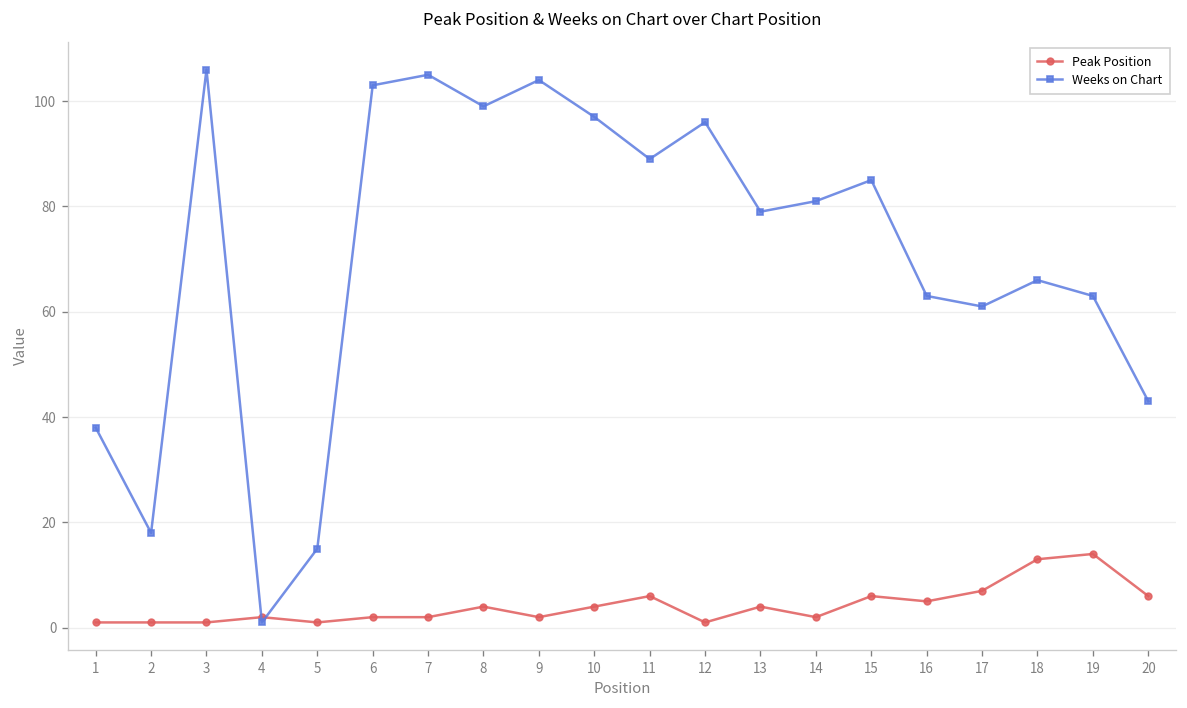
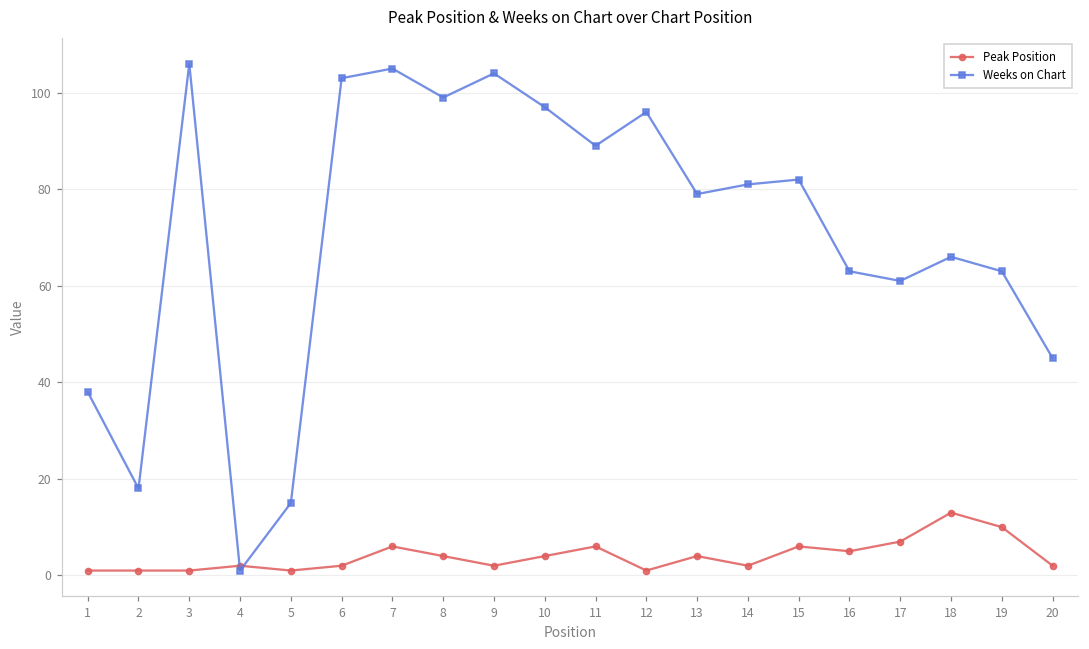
Peak Position, 7: 2 -> 6
Weeks on Chart, 15: 85 -> 82
Peak Position, 19: 14 -> 10
Peak Position, 20: 6 -> 2
Weeks on Chart, 20: 43 -> 45
